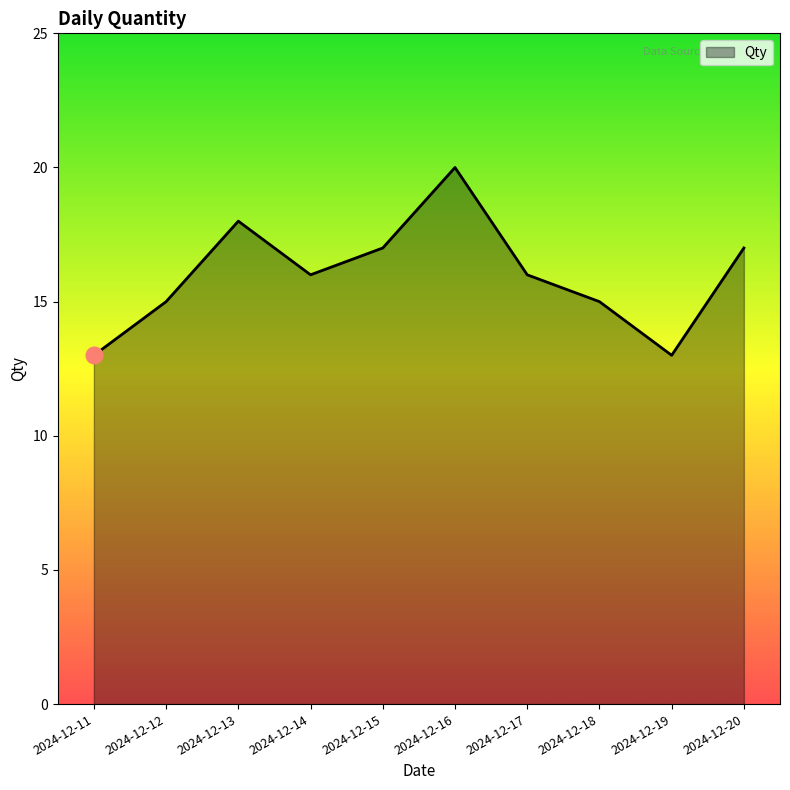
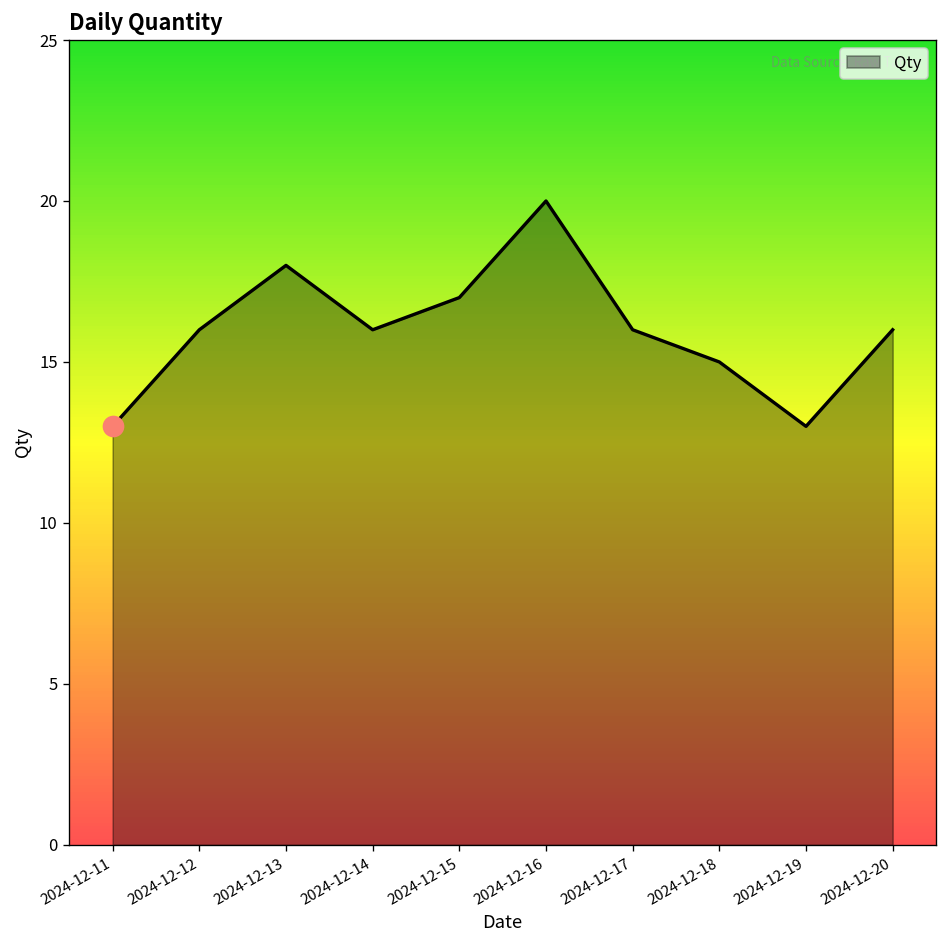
Qty, 2024-12-12: 15 -> 16
Qty, 2024-12-20: 17 -> 16
